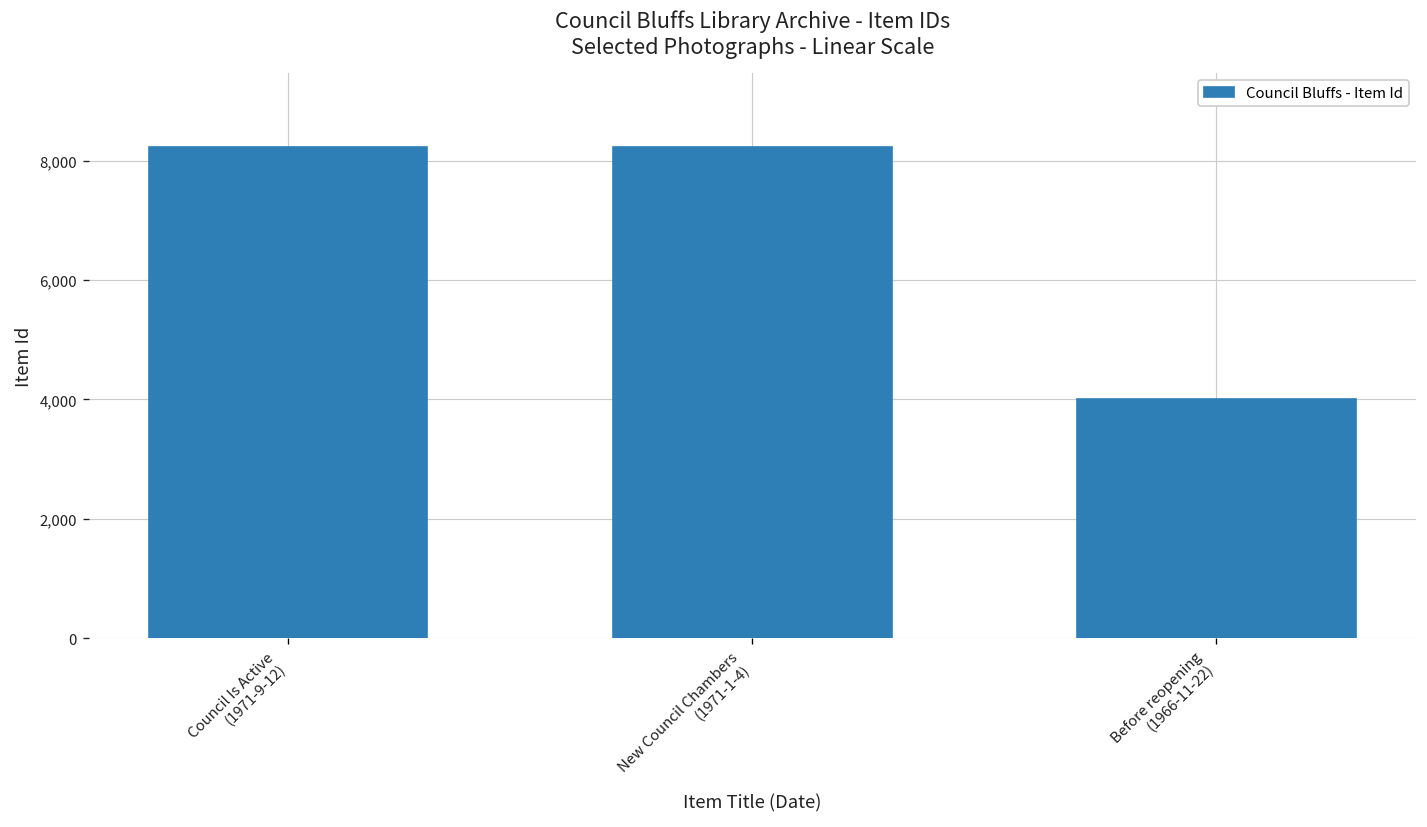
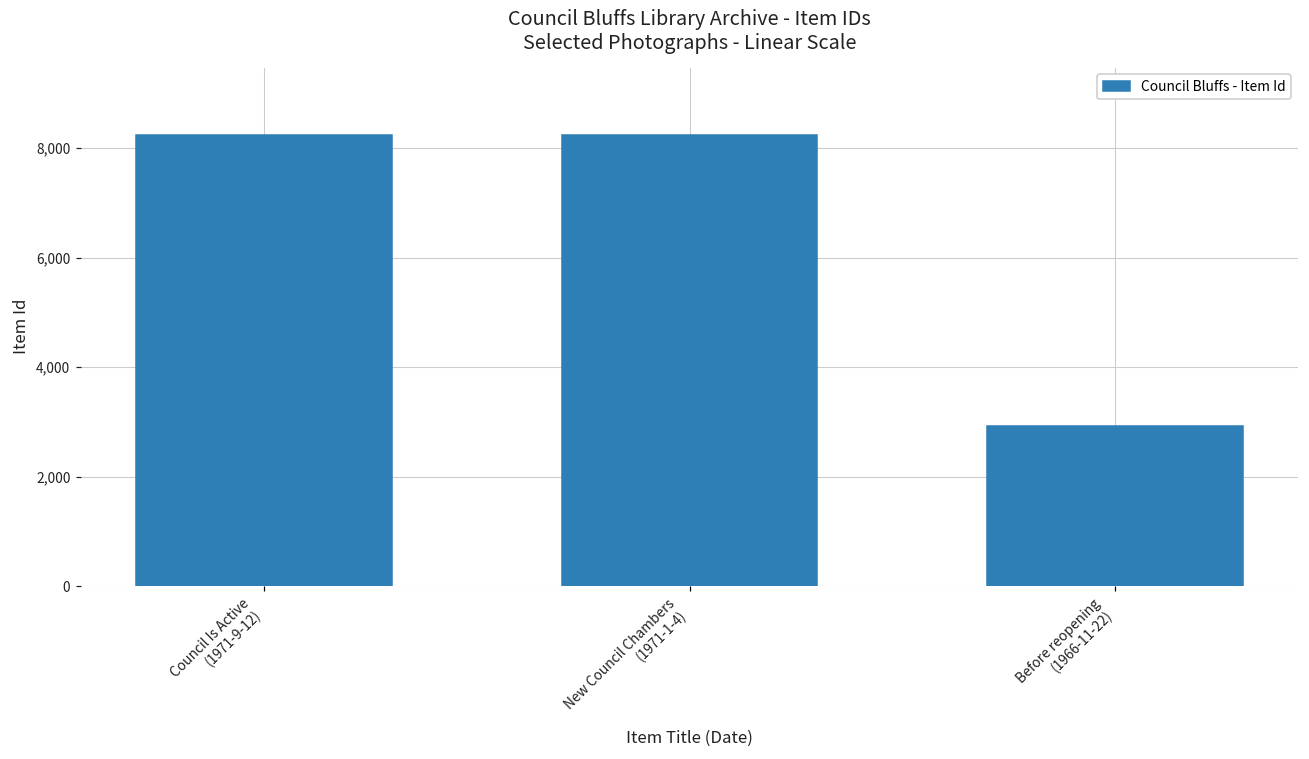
Before reopening (1966-11-22): 4,000 -> 2,900
